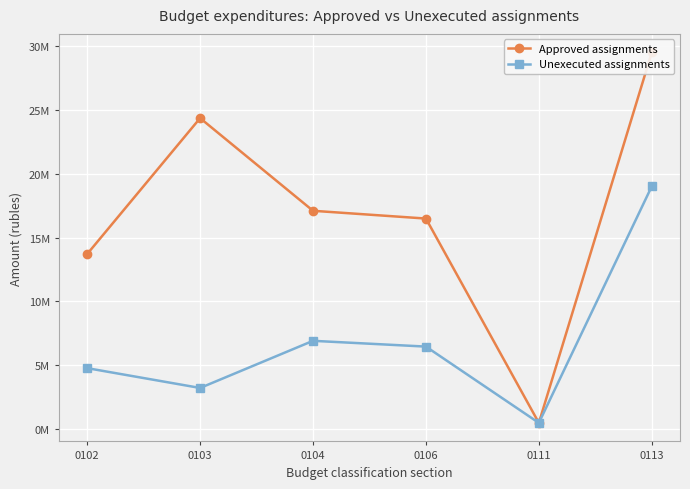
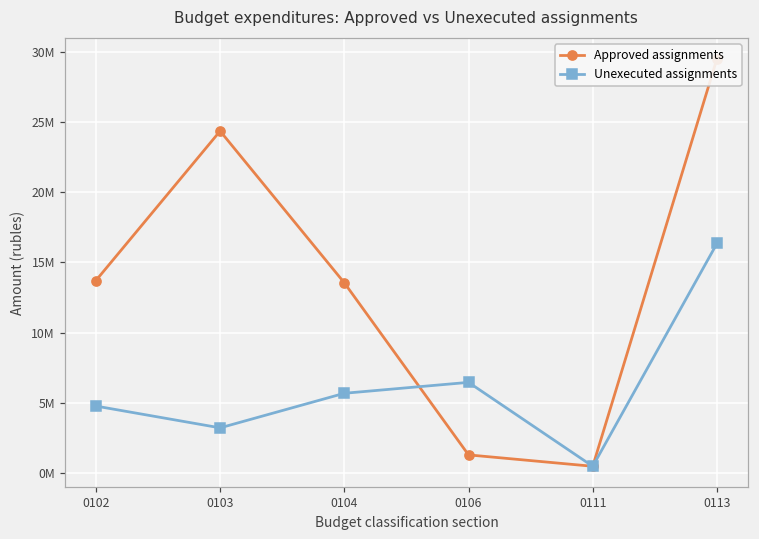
Approved assignments, 0104: 17100000 -> 13600000
Unexecuted assignments, 0104: 6900000 -> 5700000
Approved assignments, 0106: 16500000 -> 1300000
Unexecuted assignments, 0113: 19000000 -> 16300000
